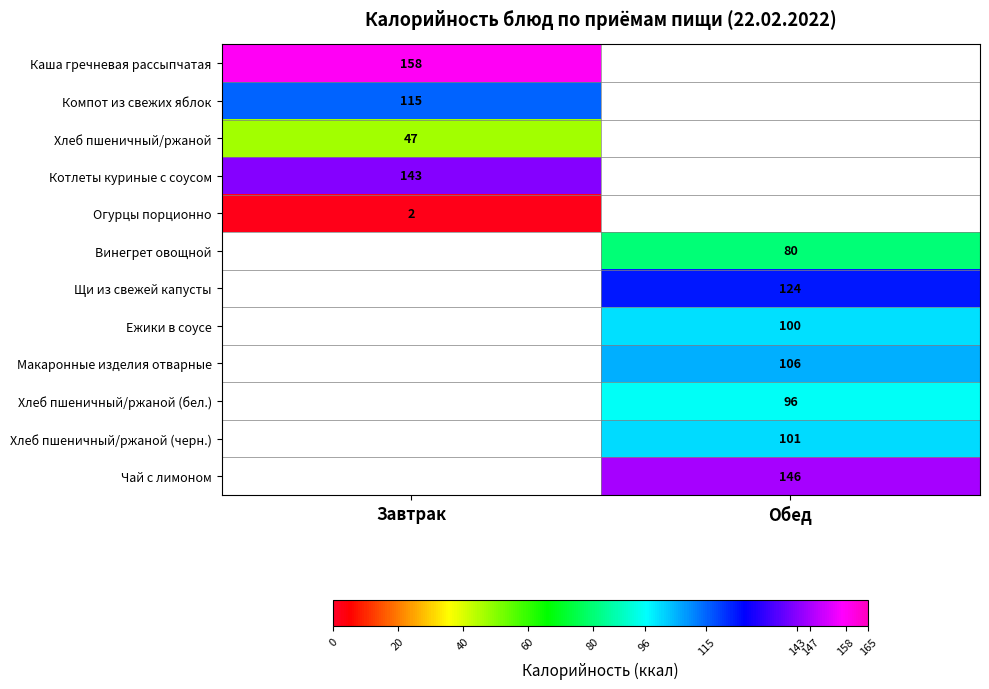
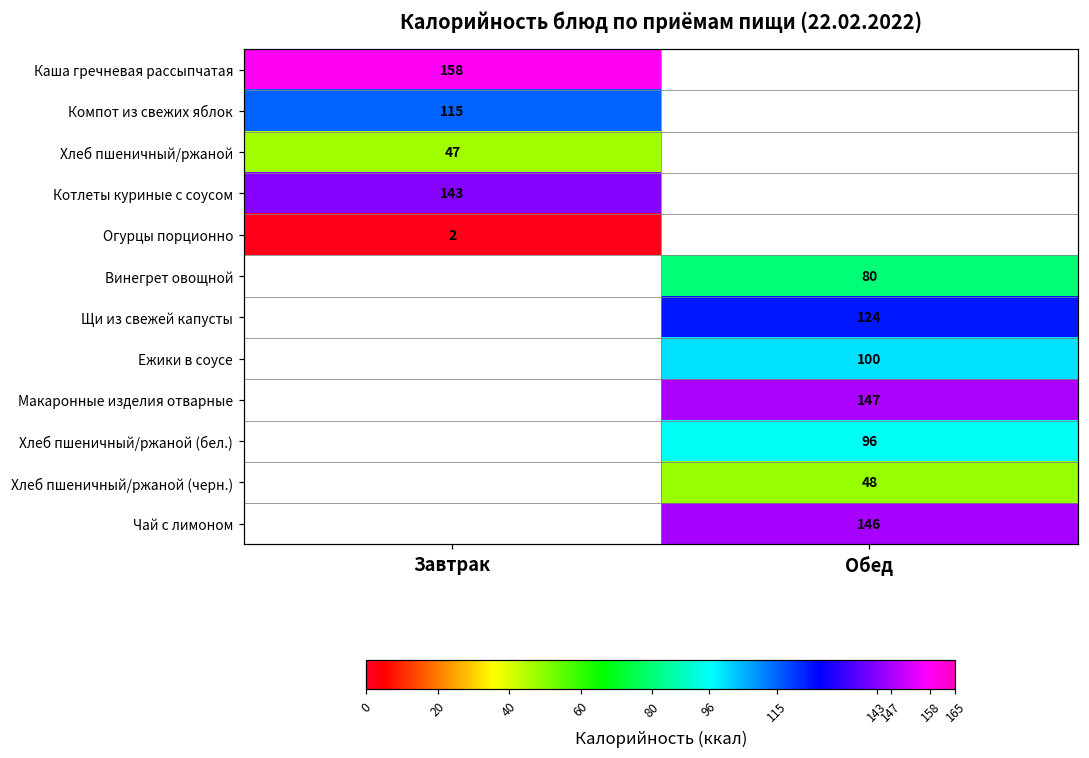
Макаронные изделия отварные, Обед: 106 -> 147
Хлеб пшеничный/ржаной (черн.), Обед: 101 -> 48
